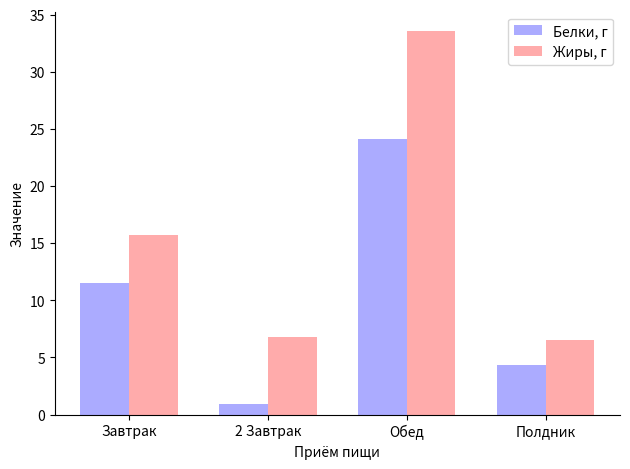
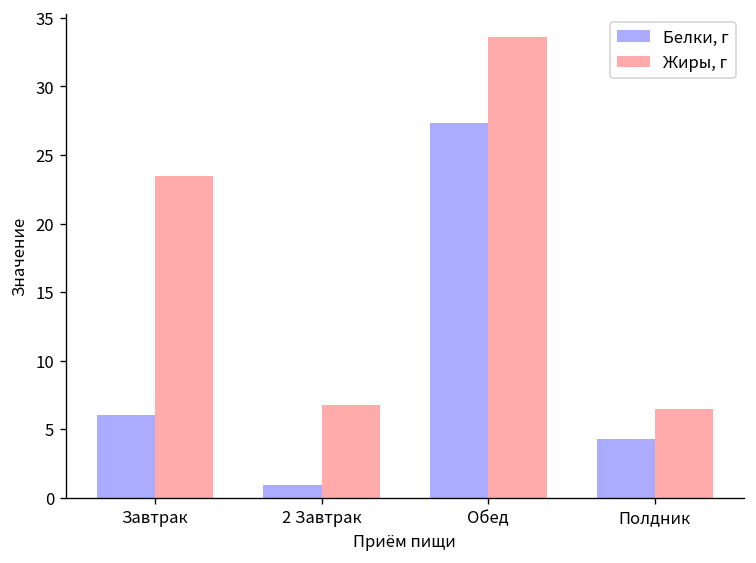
Белки, г, Завтрак: 11.5 -> 6.0
Жиры, г, Завтрак: 15.7 -> 23.5
Белки, г, Обед: 24.1 -> 27.3
